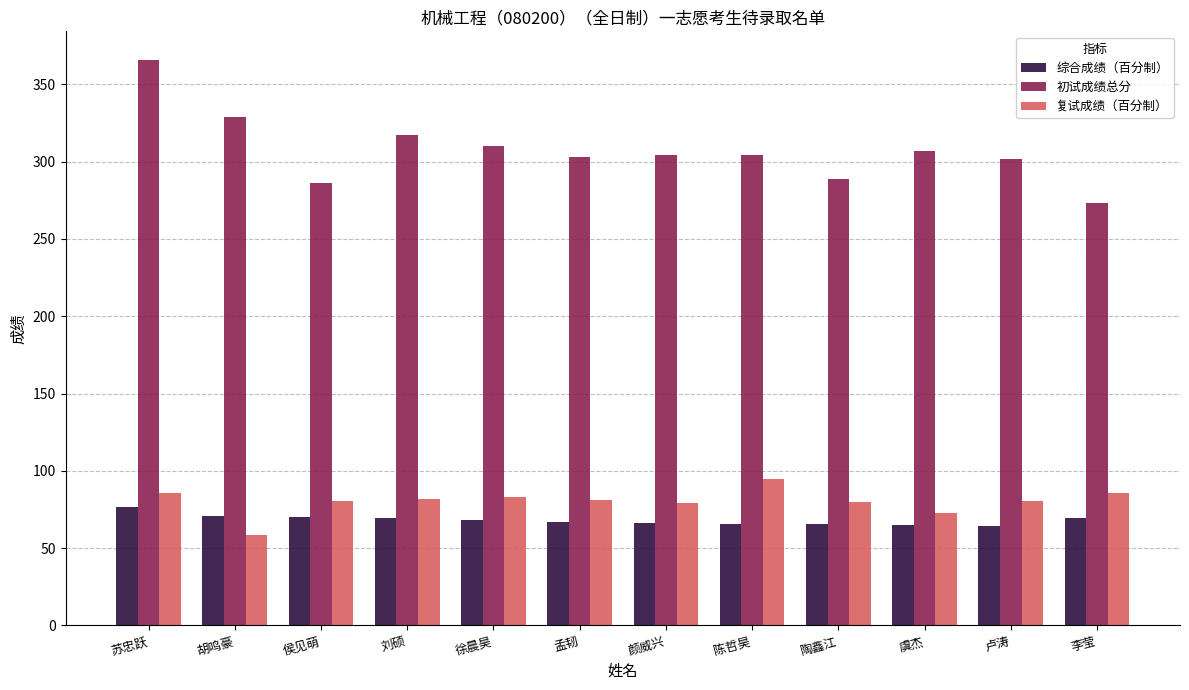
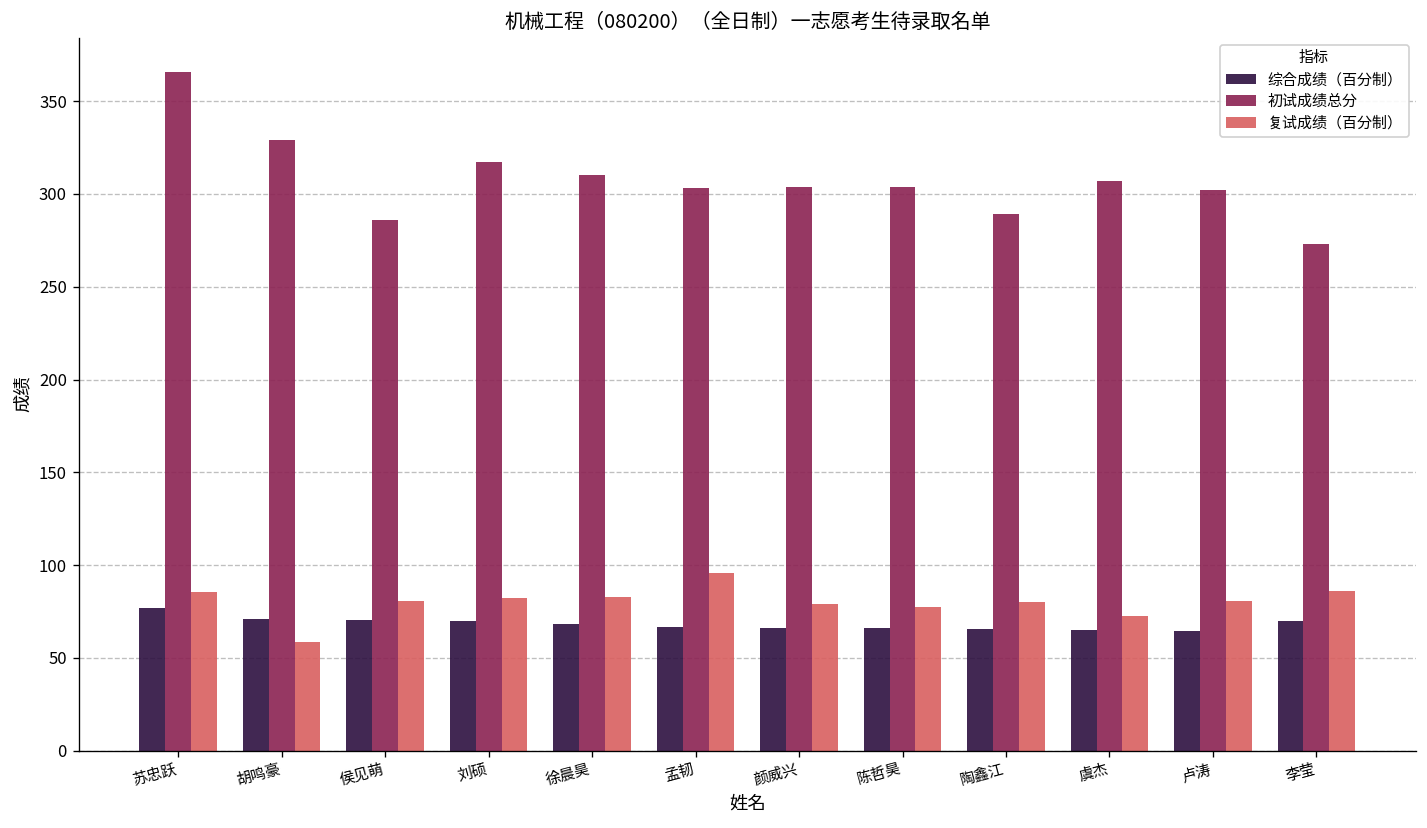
复试成绩（百分制）, 孟韧: 81 -> 96
复试成绩（百分制）, 陈哲昊: 95 -> 78
